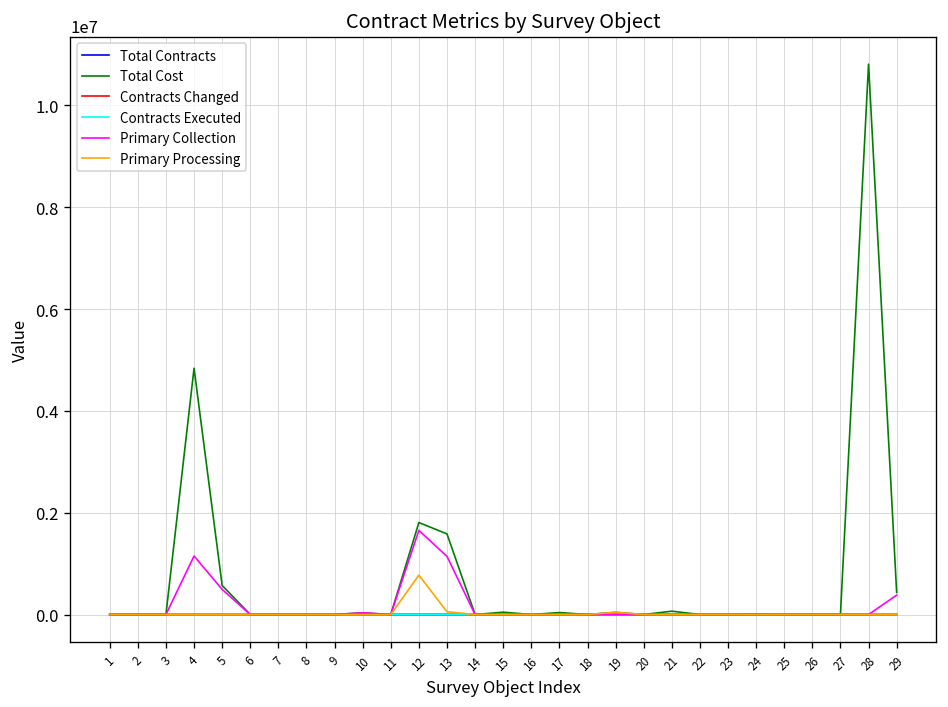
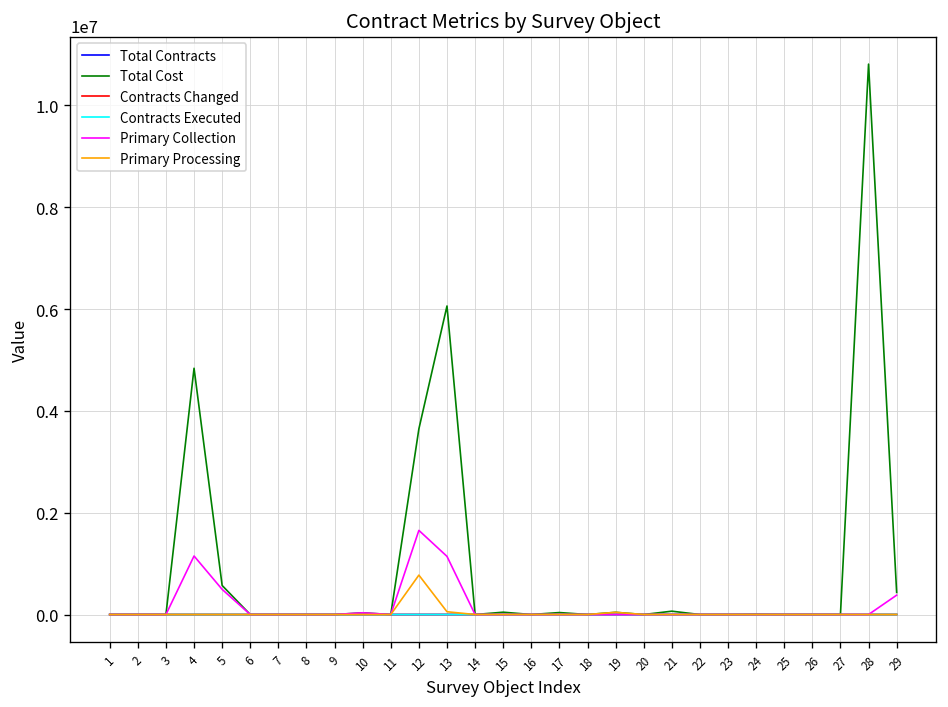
Total Cost, 12: 1800000 -> 3600000
Total Cost, 13: 1600000 -> 6100000
